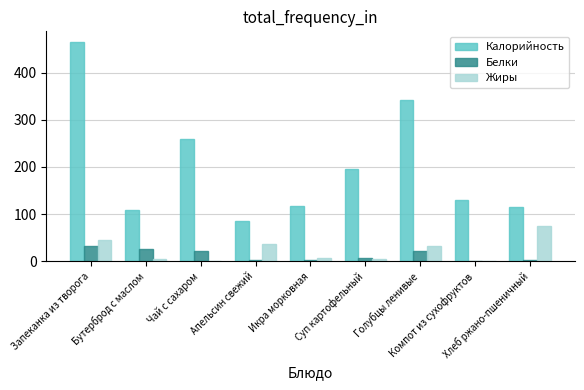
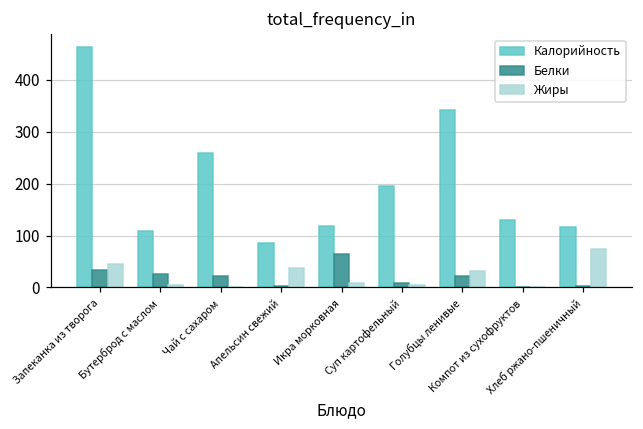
Белки, Икра морковная: 0 -> 60
